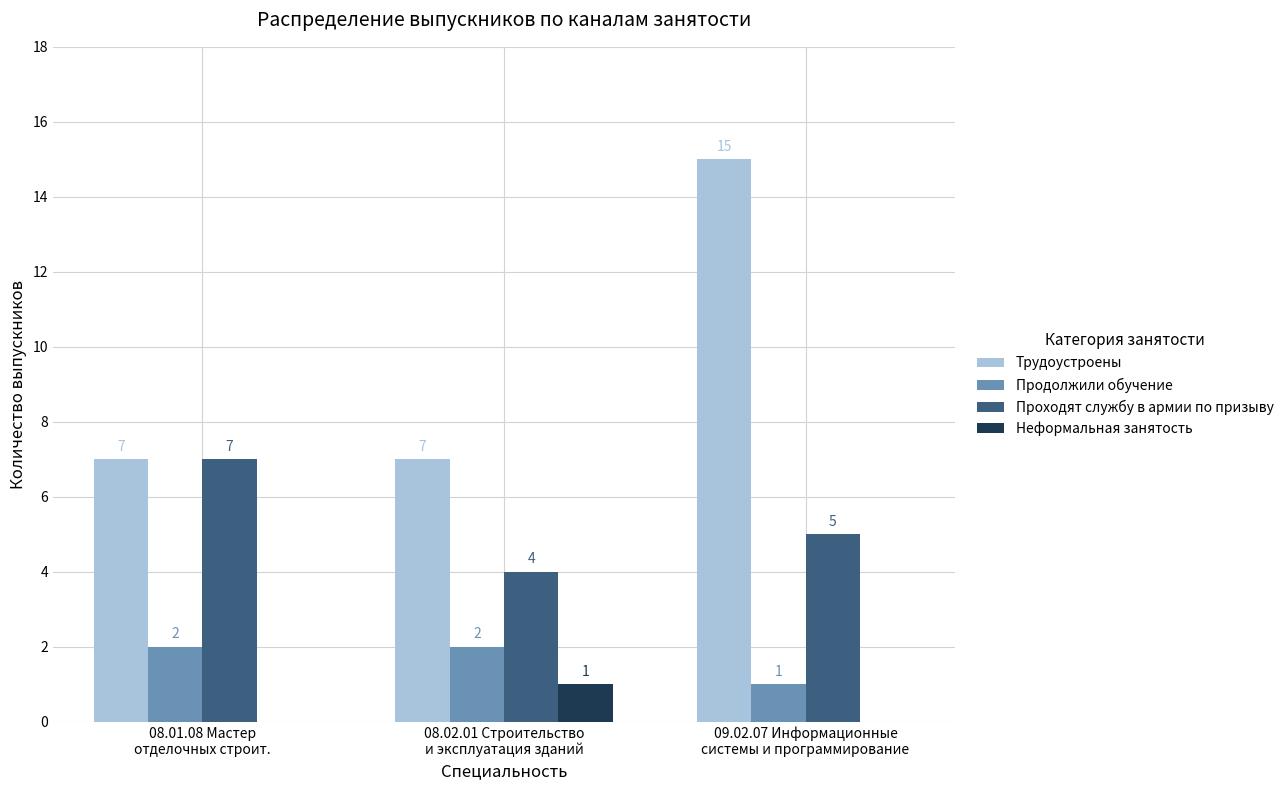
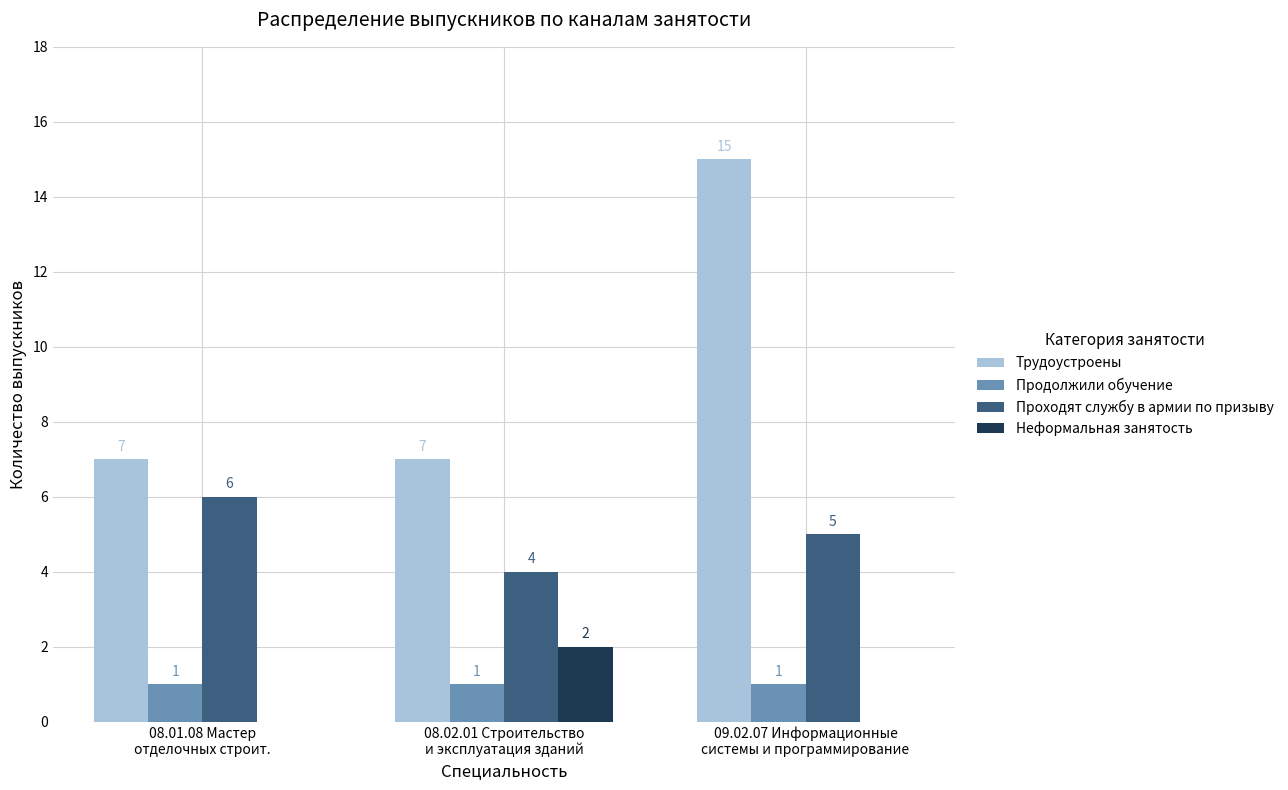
Продолжили обучение, 08.01.08 Мастер отделочных строит.: 2 -> 1
Проходят службу в армии по призыву, 08.01.08 Мастер отделочных строит.: 7 -> 6
Продолжили обучение, 08.02.01 Строительство и эксплуатация зданий: 2 -> 1
Неформальная занятость, 08.02.01 Строительство и эксплуатация зданий: 1 -> 2
